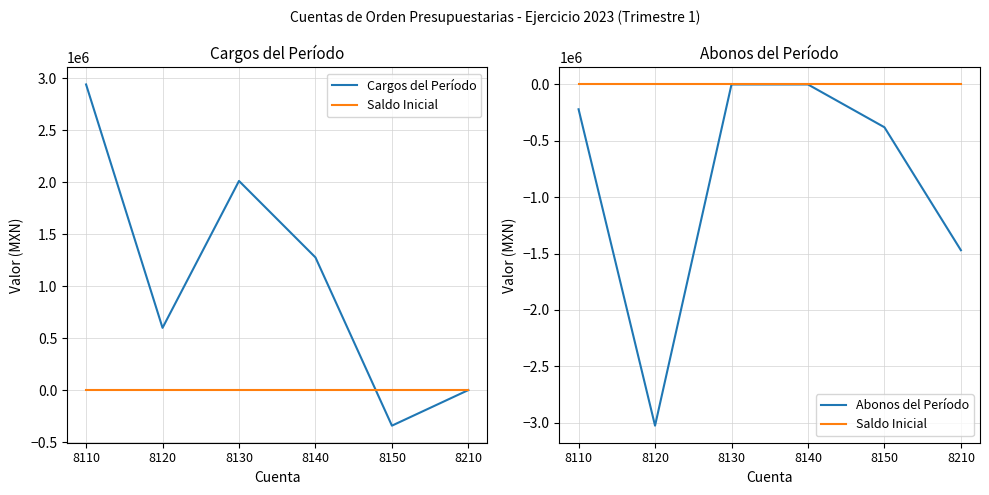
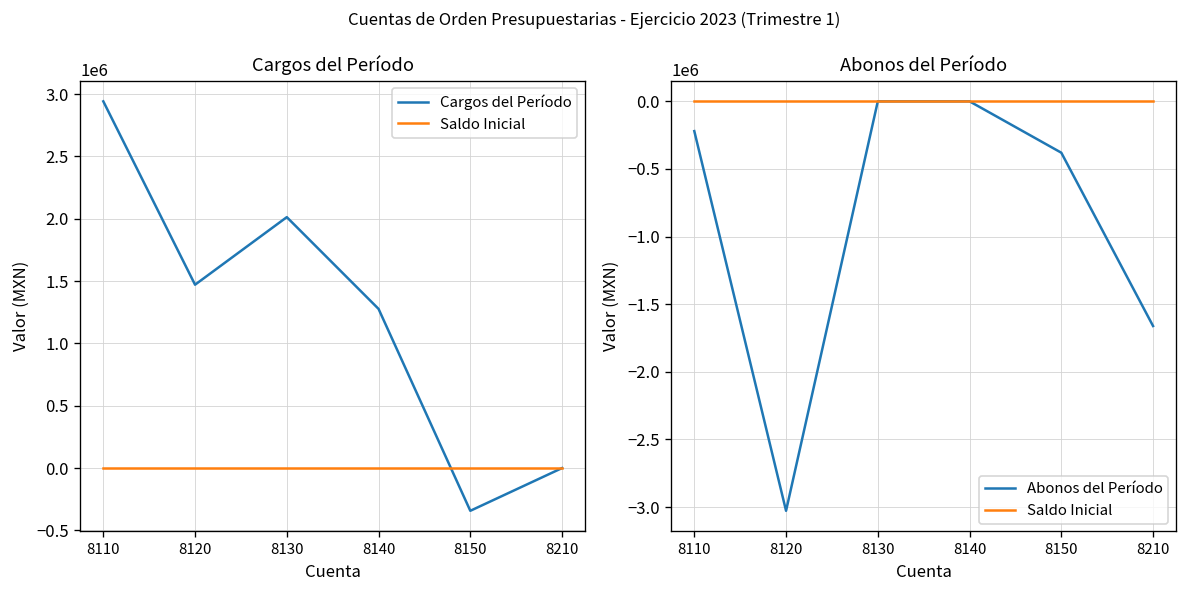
Cargos del Período, Cargos del Período, 8120: 600000 -> 1470000
Abonos del Período, Abonos del Período, 8210: -1470000 -> -1660000
